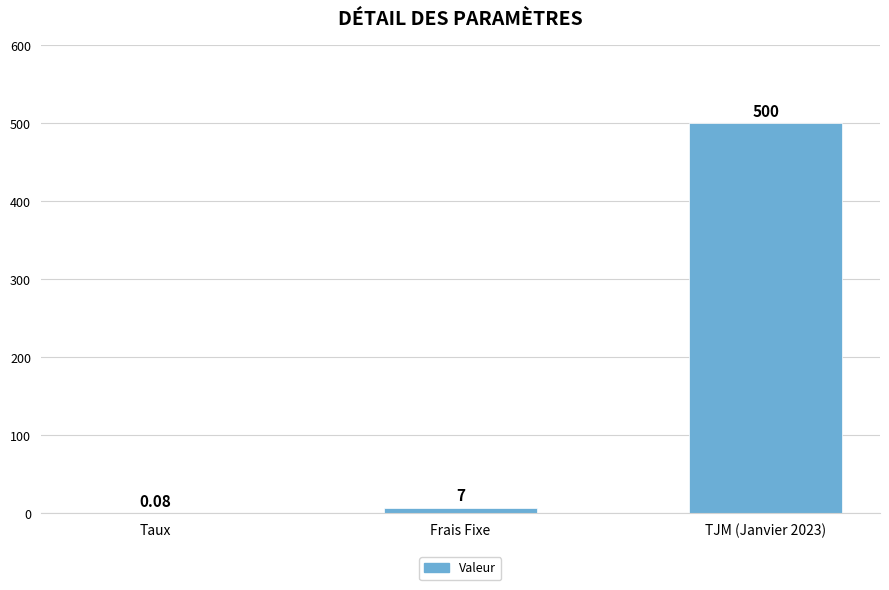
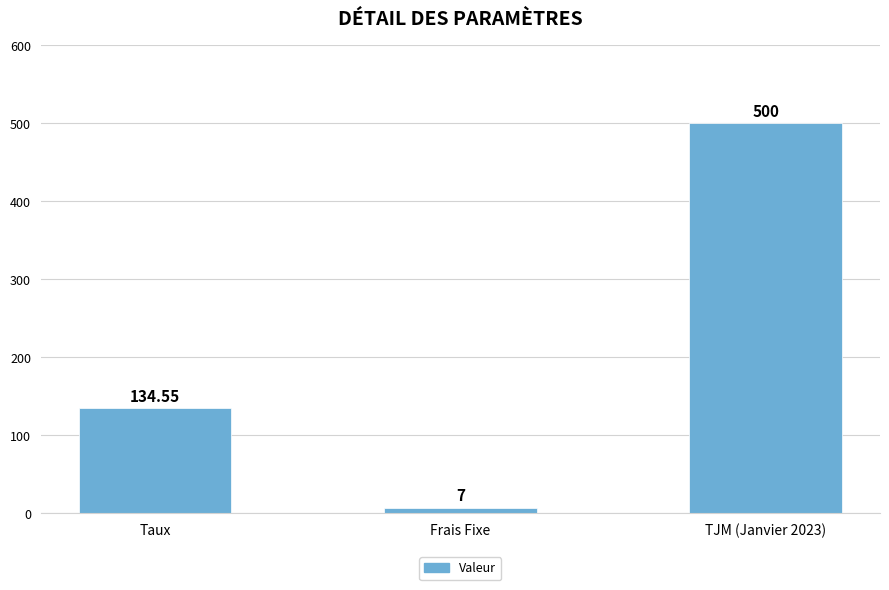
Taux: 0.08 -> 134.55
